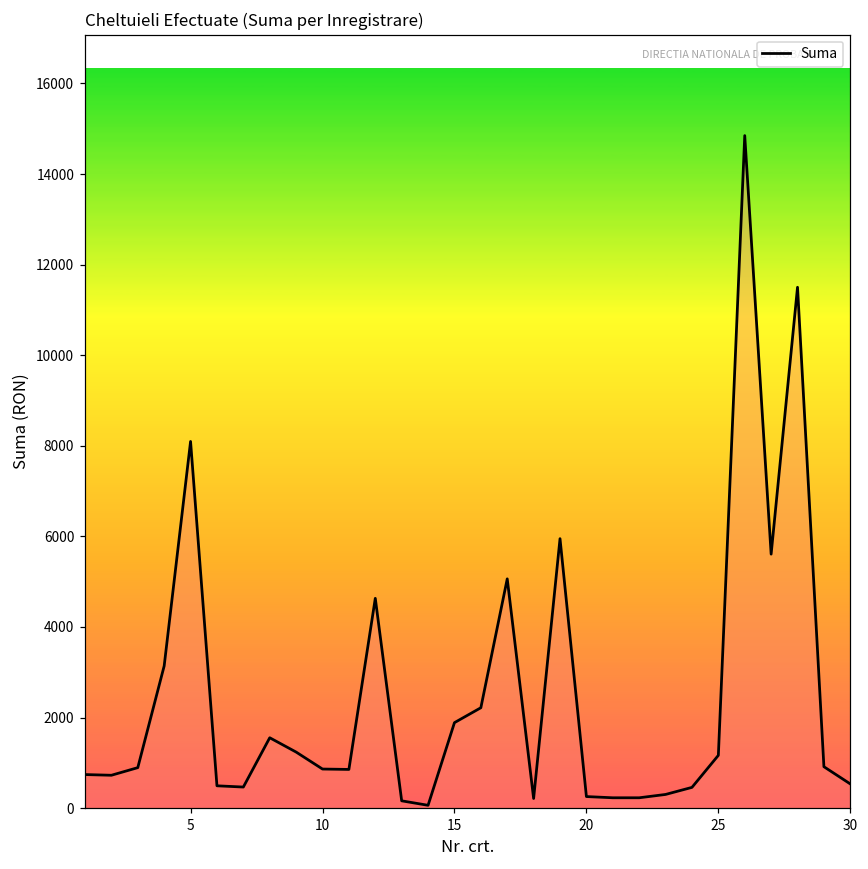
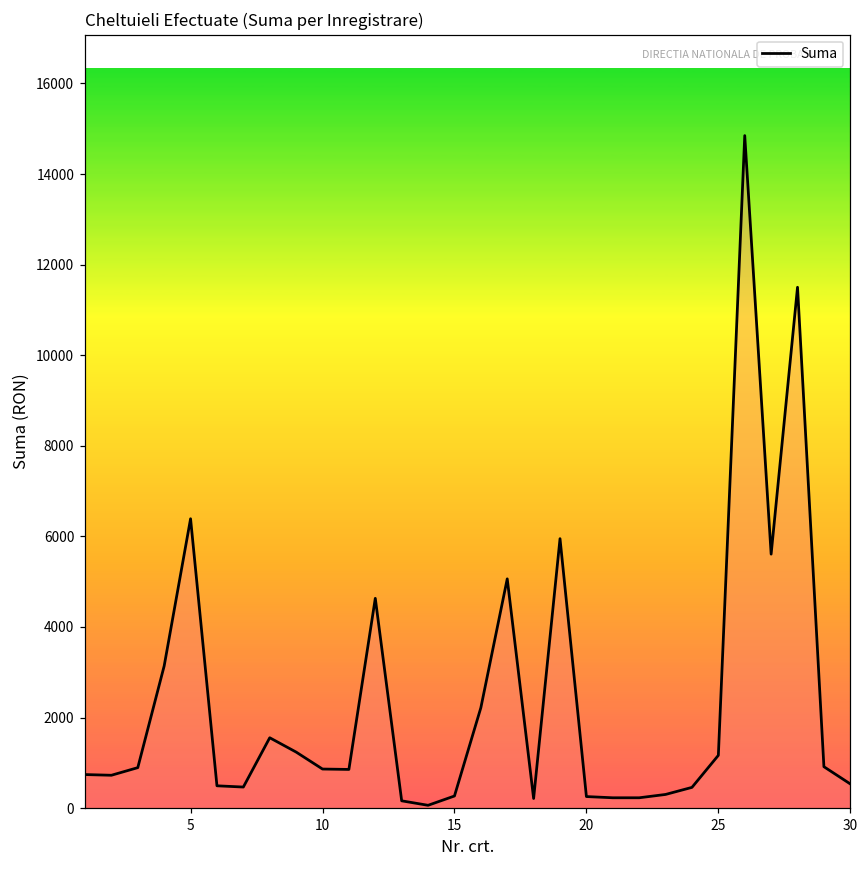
5: 8100 -> 6400
15: 1900 -> 300
